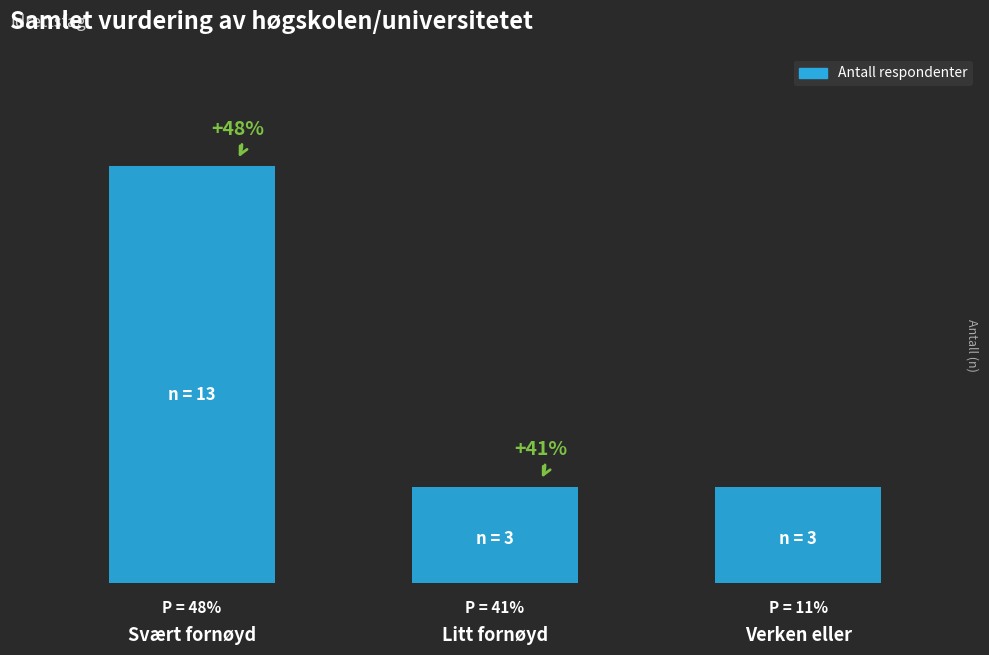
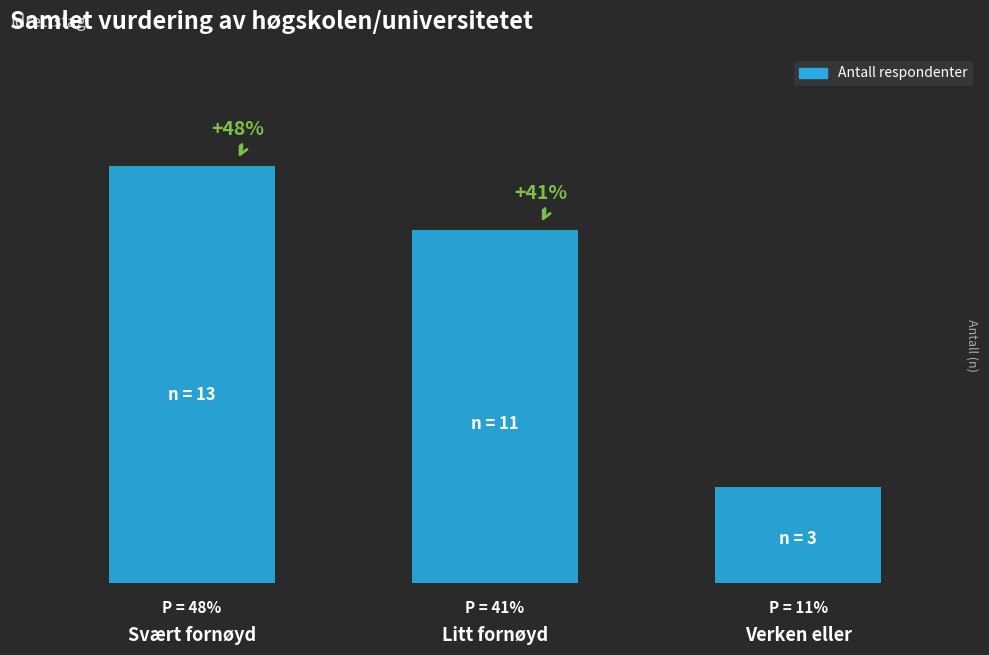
Litt fornøyd: 3 -> 11
